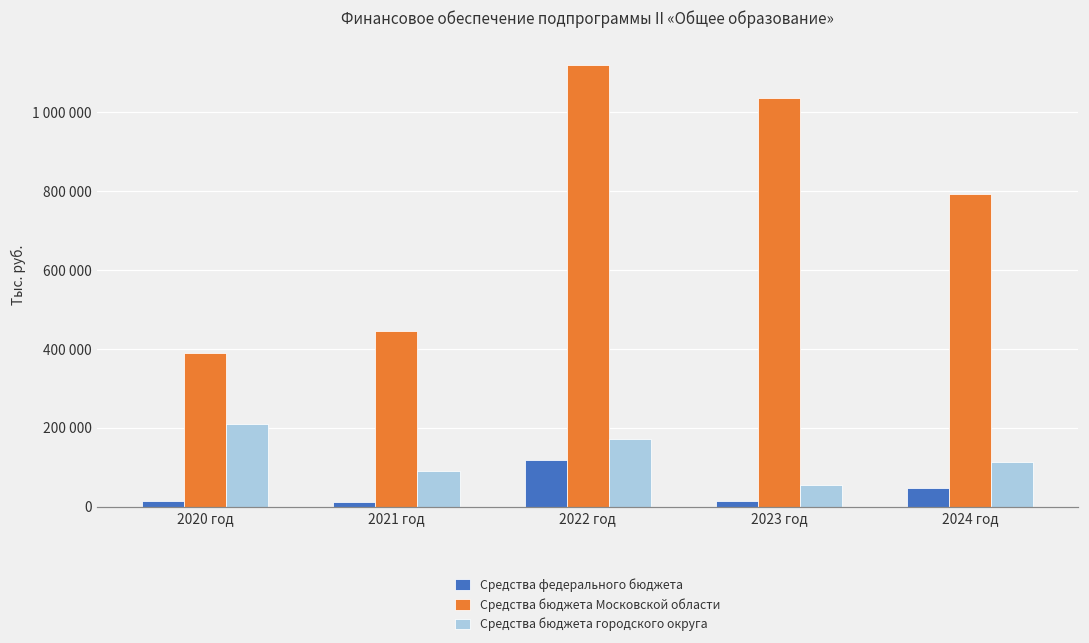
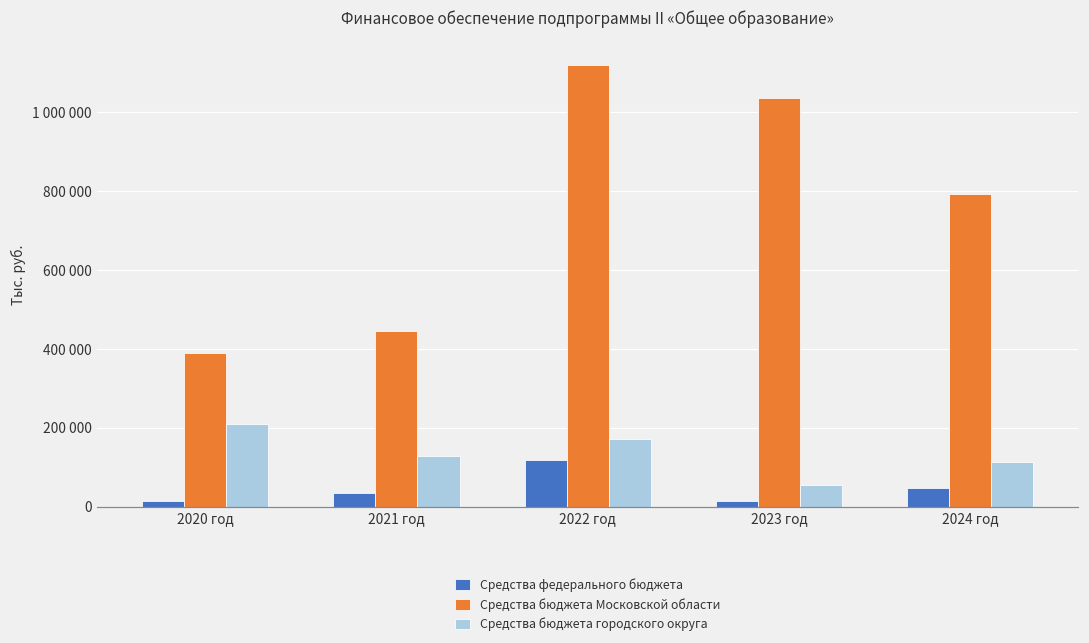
Средства федерального бюджета, 2021 год: 10000 -> 30000
Средства бюджета городского округа, 2021 год: 90000 -> 130000
